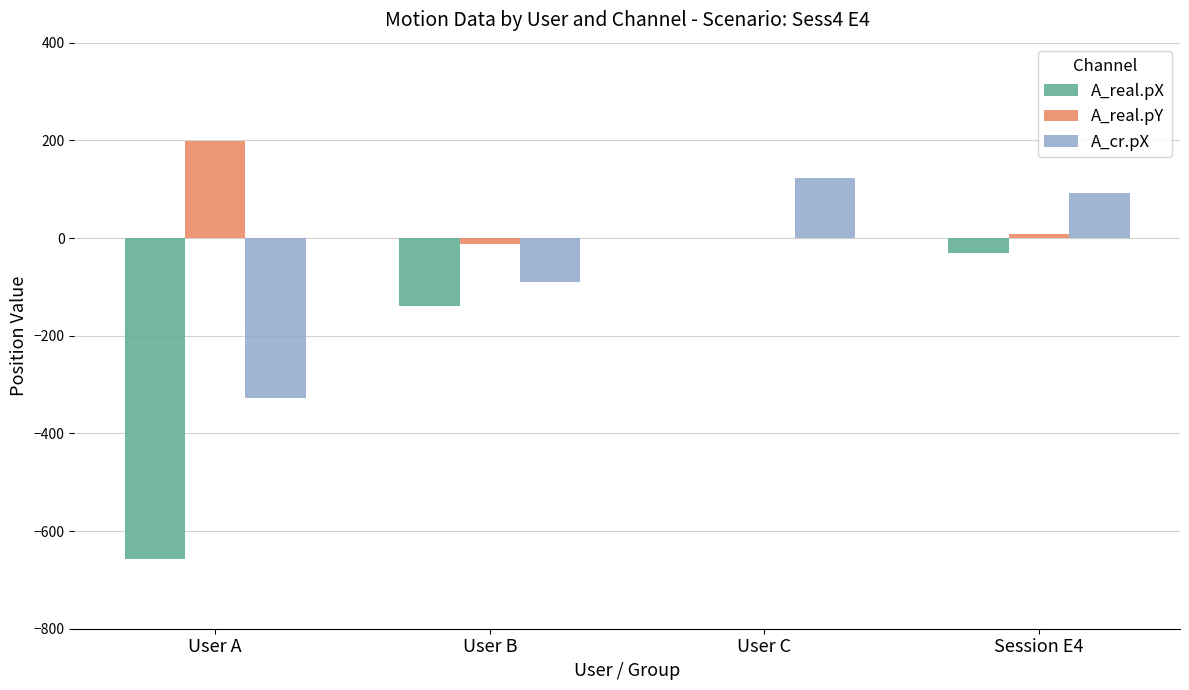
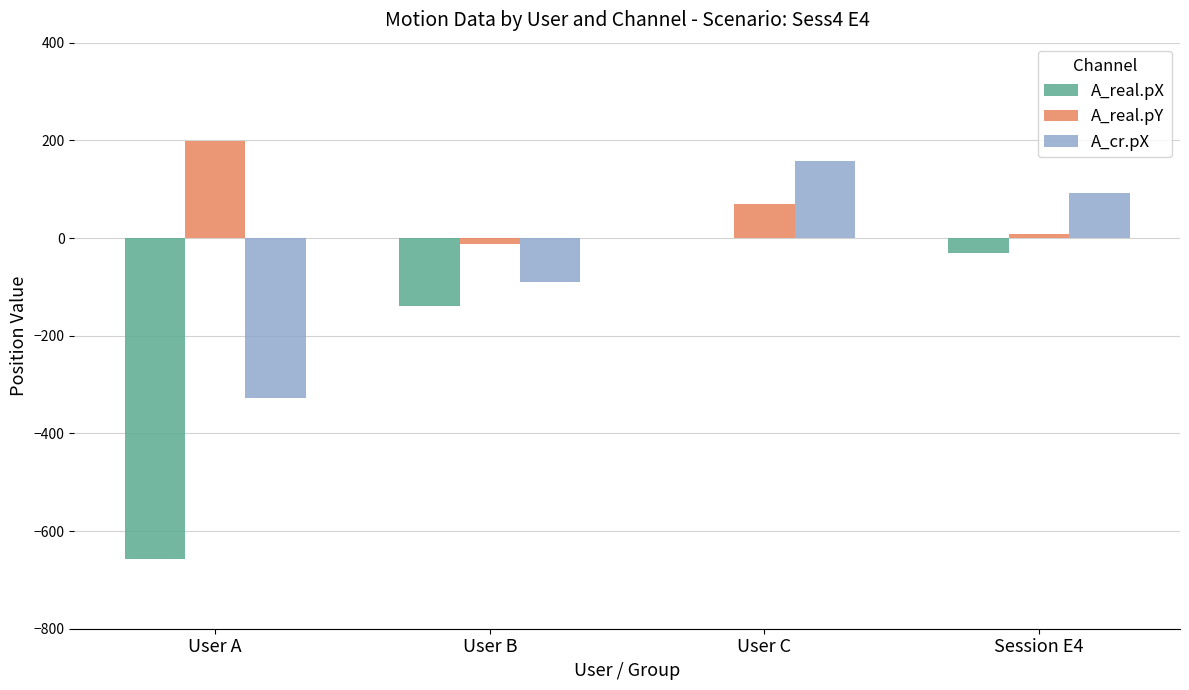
A_real.pY, User C: 0 -> 70
A_cr.pX, User C: 120 -> 160
